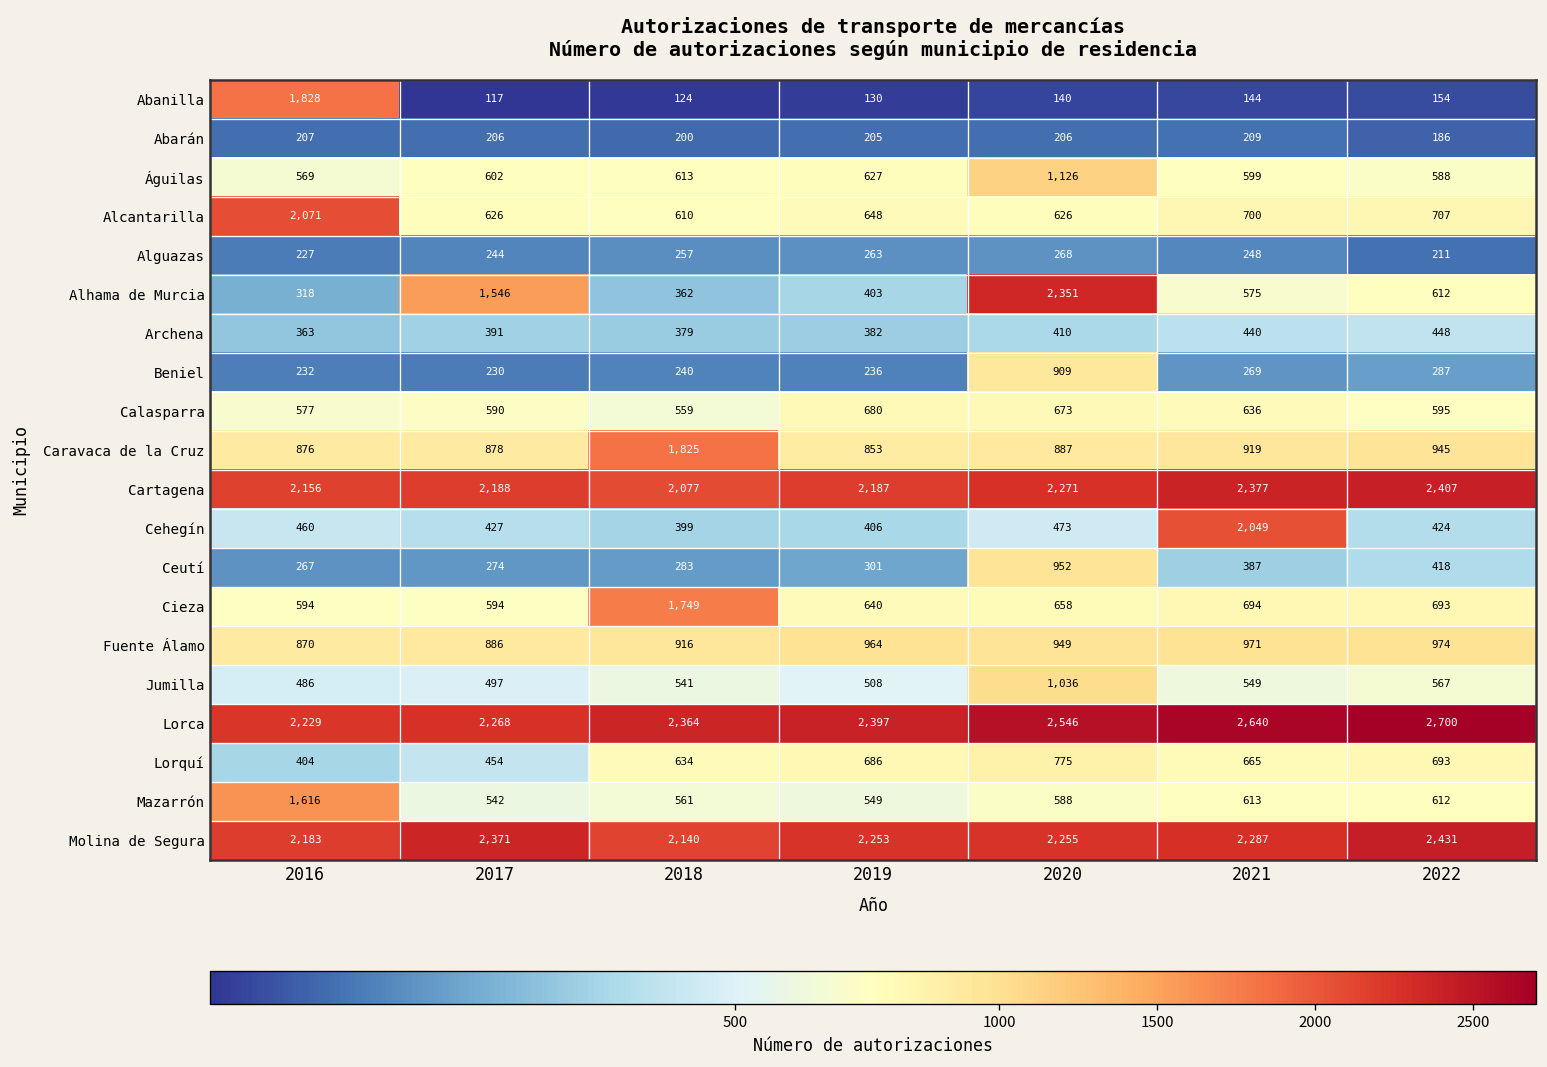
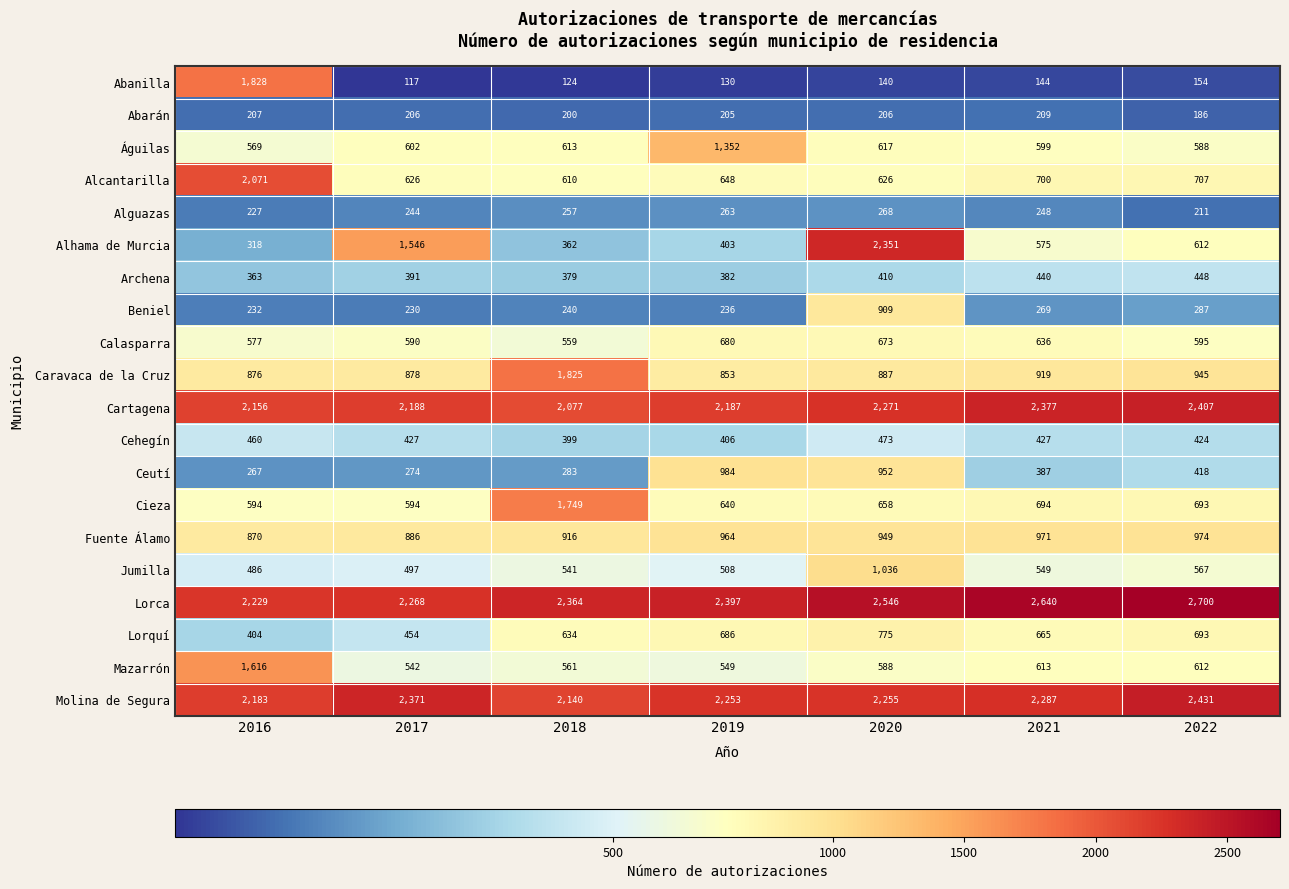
Águilas, 2019: 627 -> 1,352
Águilas, 2020: 1,126 -> 617
Cehegín, 2021: 2,049 -> 427
Ceutí, 2019: 301 -> 984
